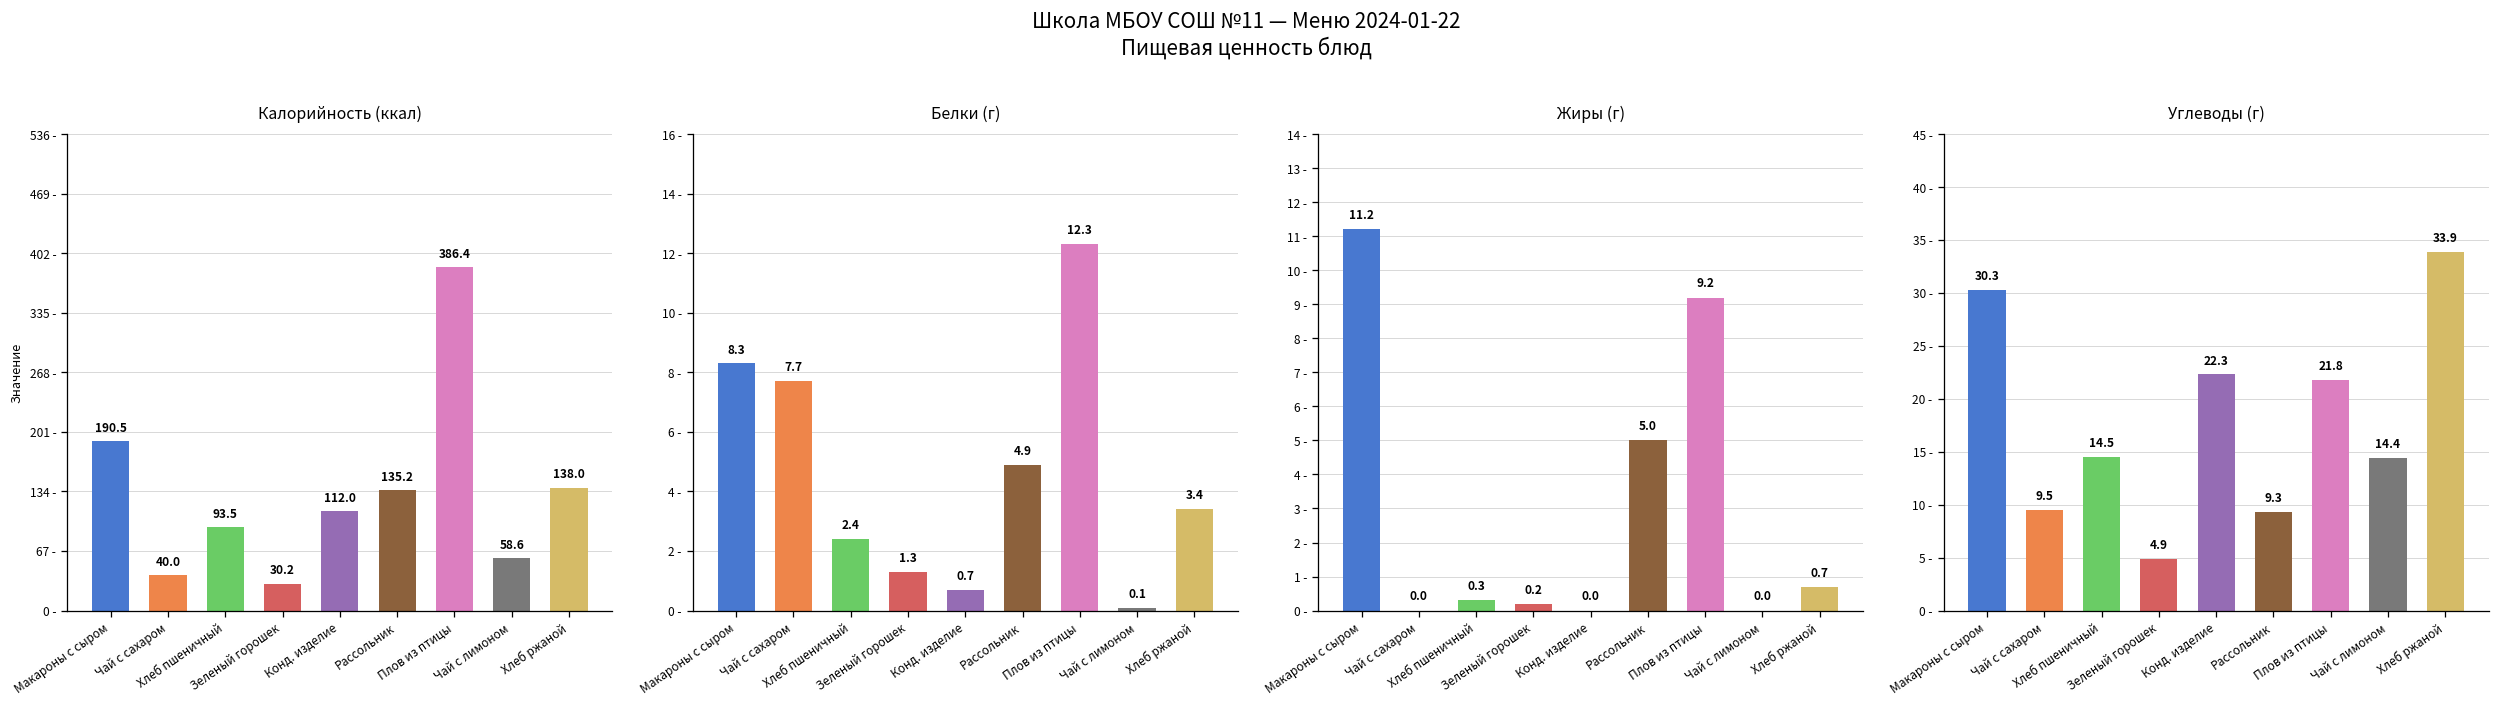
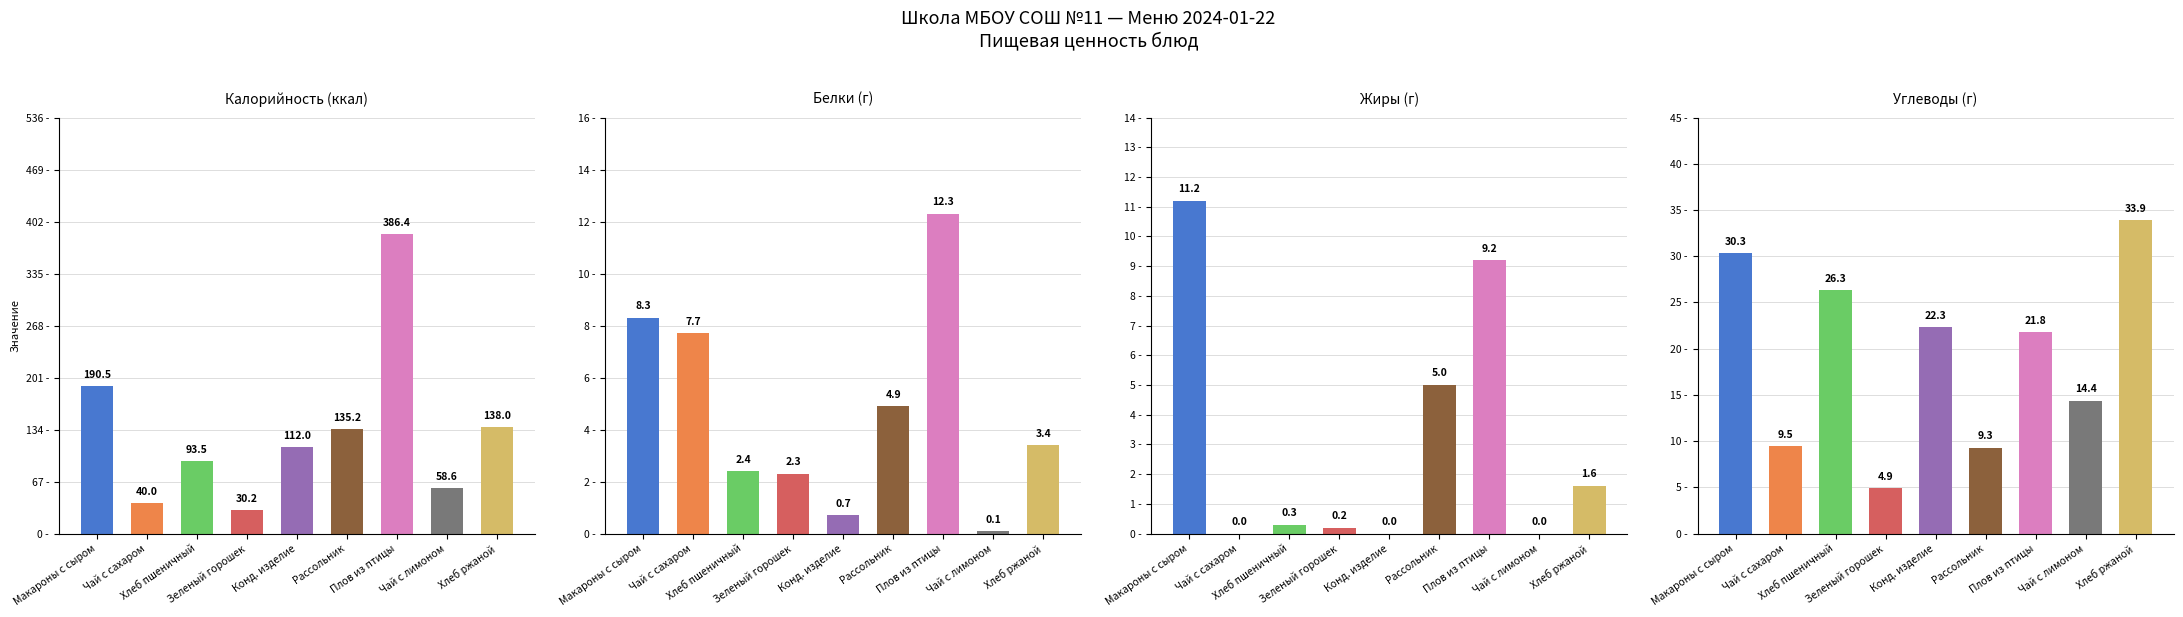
Белки (г), Зеленый горошек: 1.3 -> 2.3
Жиры (г), Хлеб ржаной: 0.7 -> 1.6
Углеводы (г), Хлеб пшеничный: 14.5 -> 26.3
